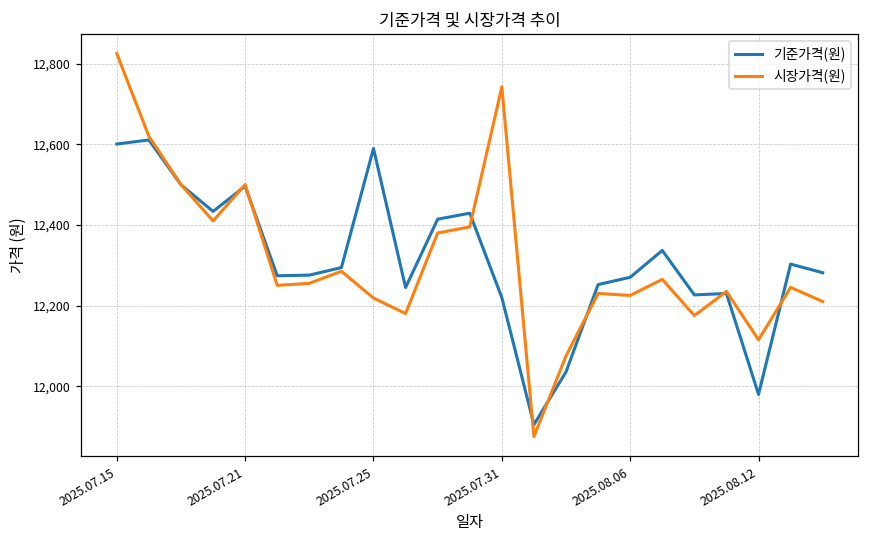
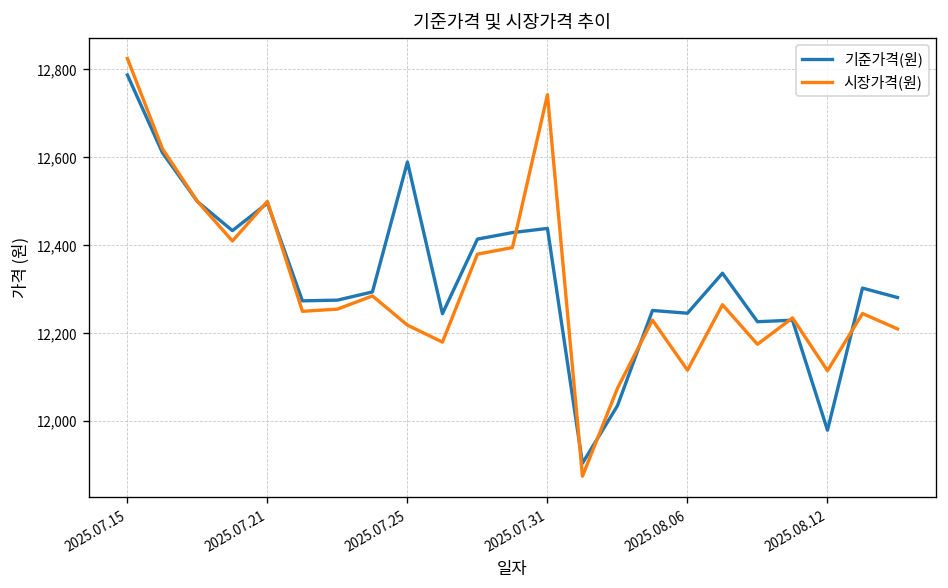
기준가격(원), 2025.07.15: 12,600 -> 12,790
기준가격(원), 2025.07.31: 12,220 -> 12,440
기준가격(원), 2025.08.06: 12,270 -> 12,250
시장가격(원), 2025.08.06: 12,230 -> 12,120
